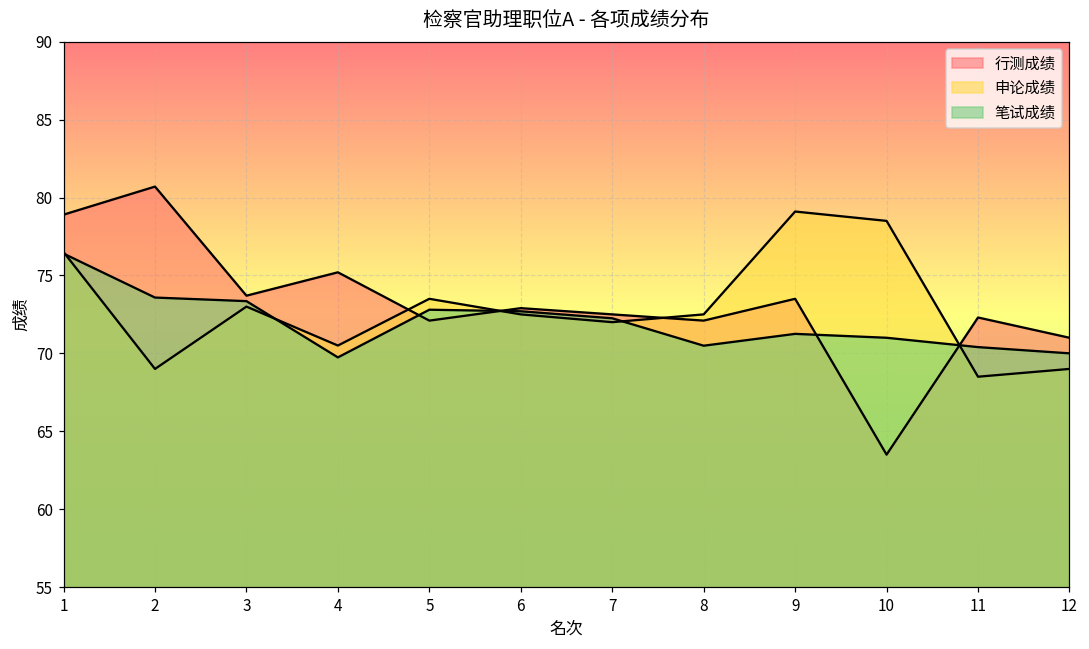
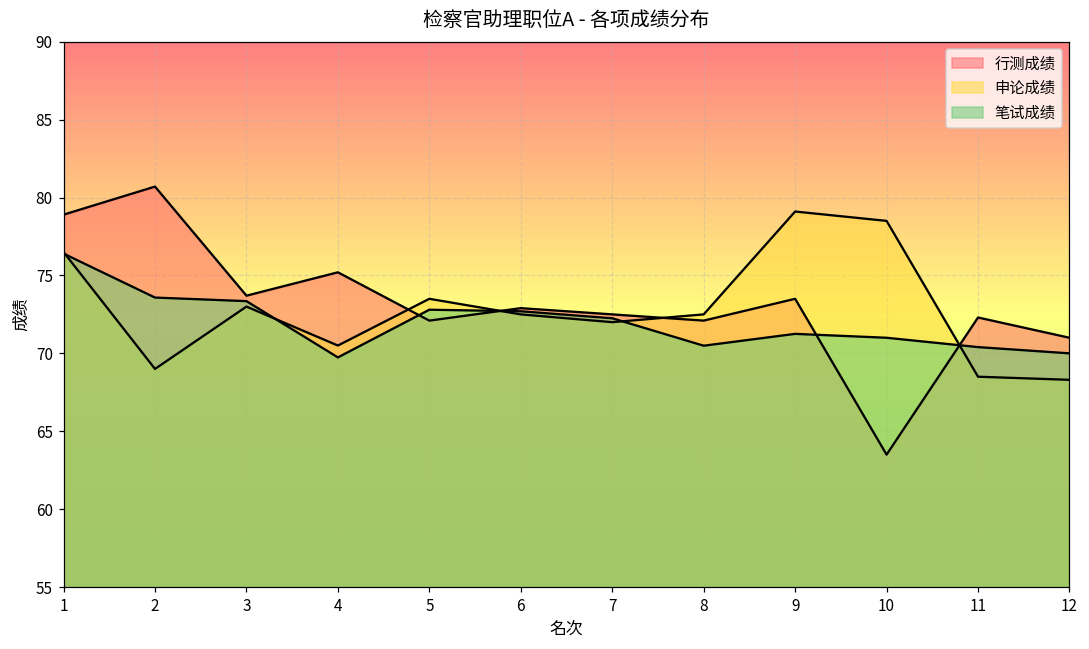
申论成绩, 12: 69.0 -> 68.3
